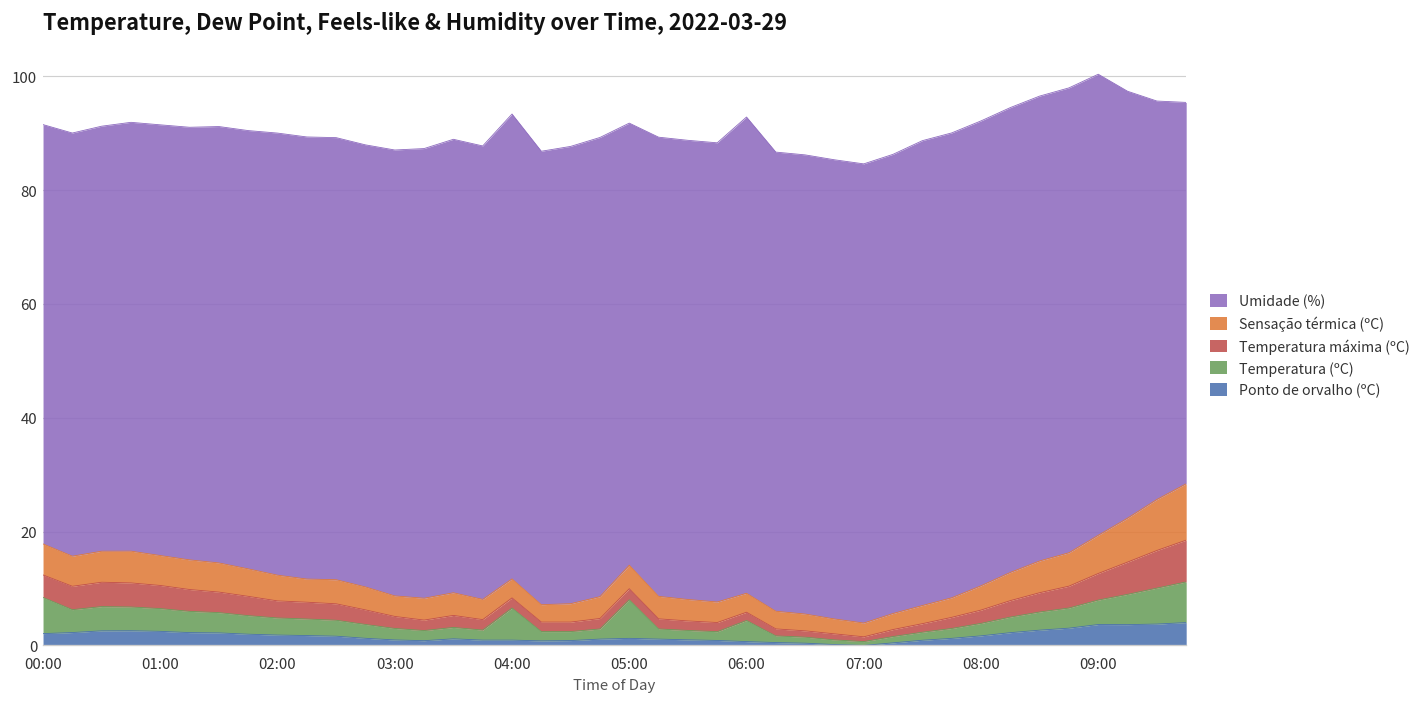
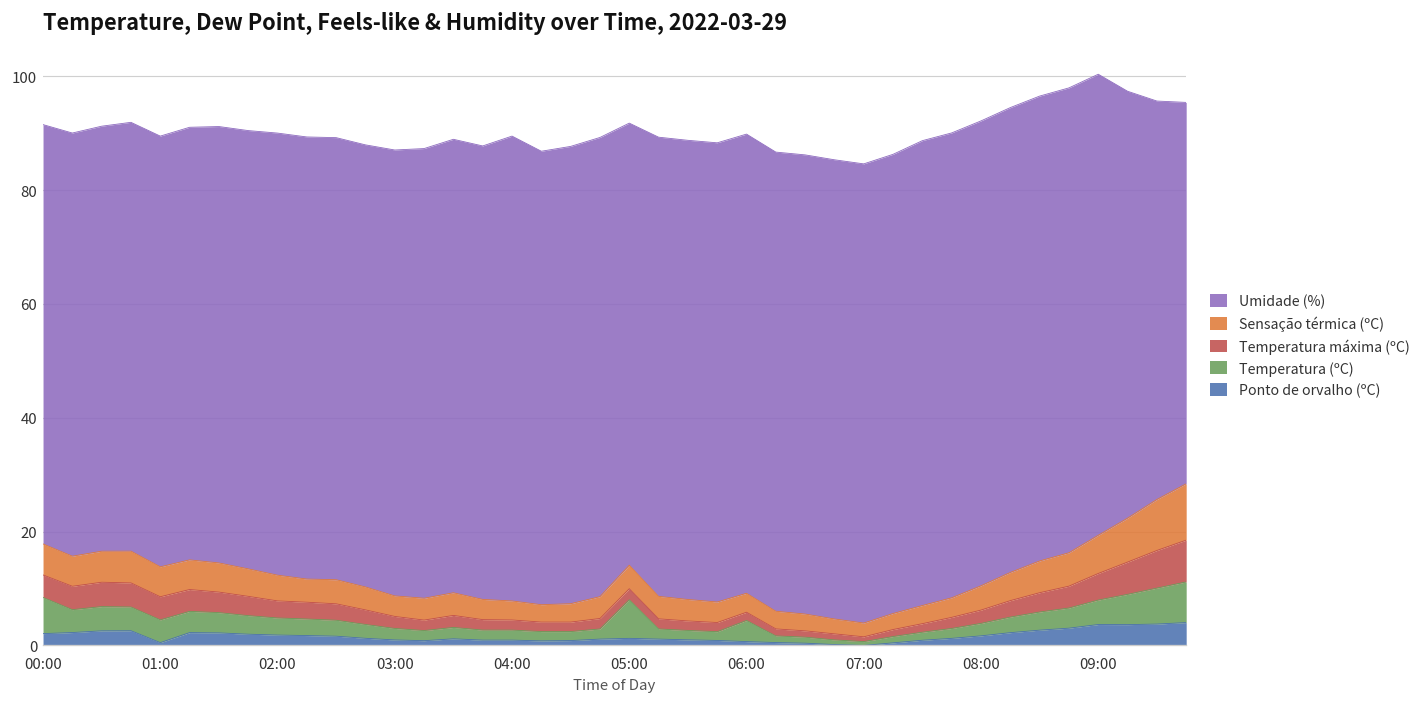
Ponto de orvalho (ºC), 01:00: 2 -> 1
Temperatura (ºC), 04:00: 6 -> 2
Umidade (%), 06:00: 84 -> 81
